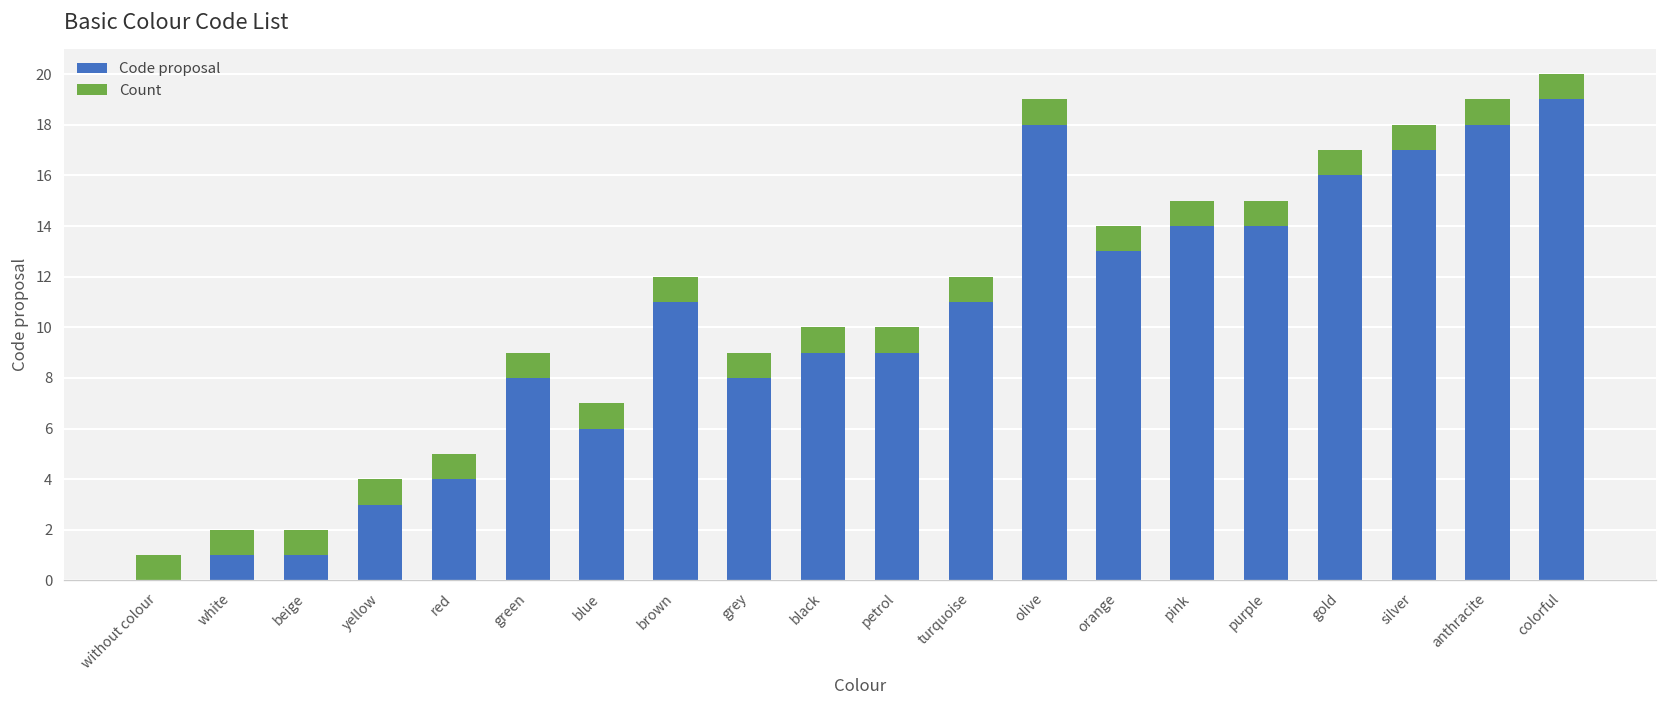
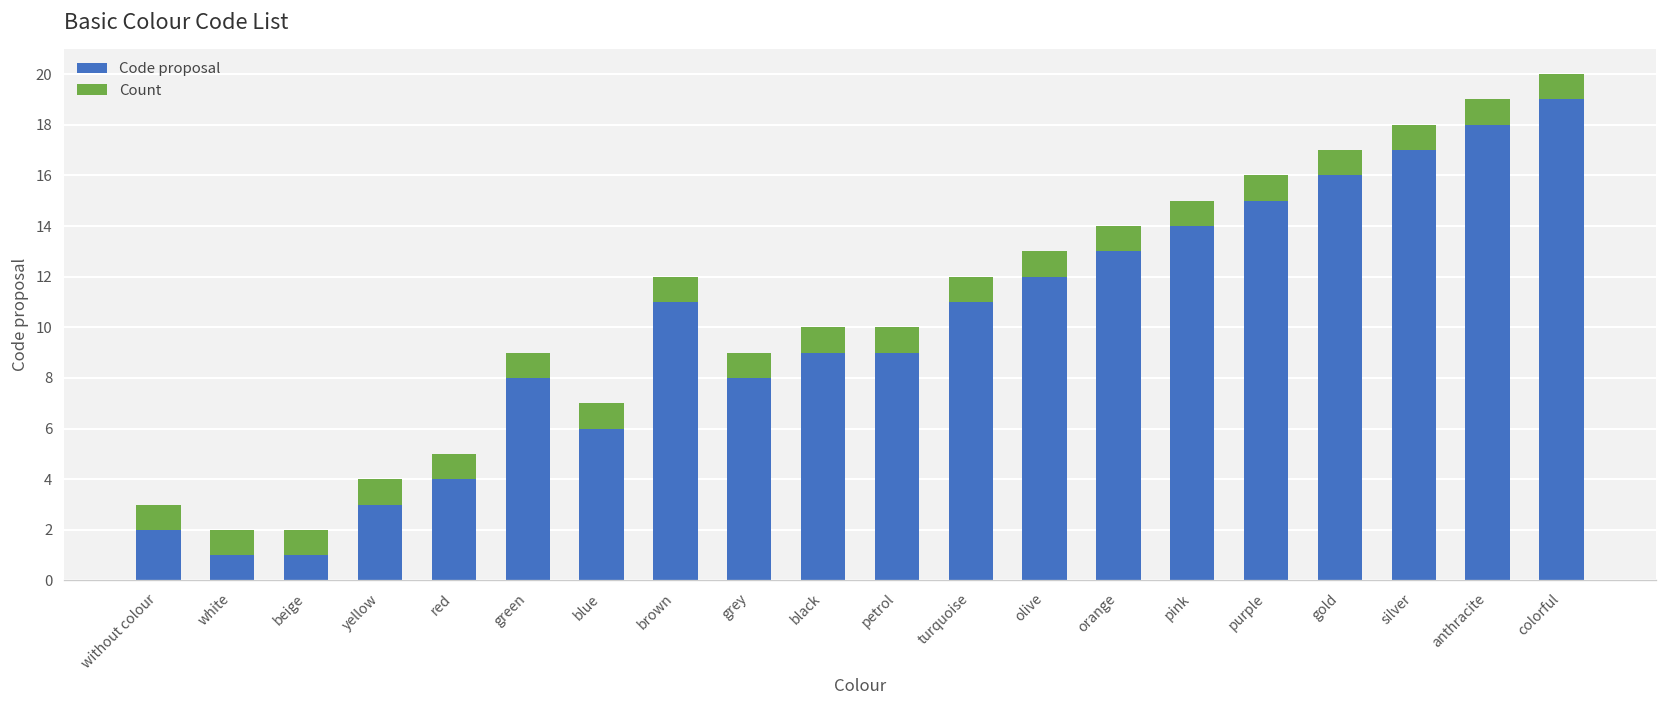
Code proposal, without colour: 0 -> 2
Code proposal, olive: 18 -> 12
Code proposal, purple: 14 -> 15
